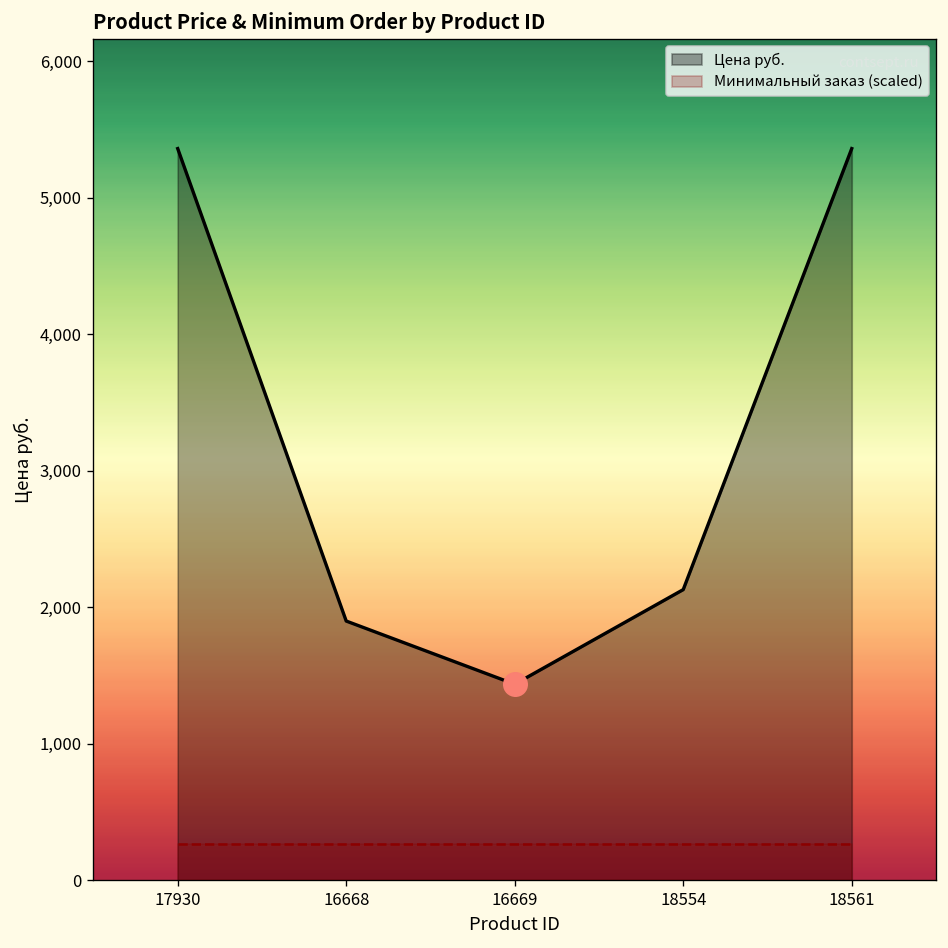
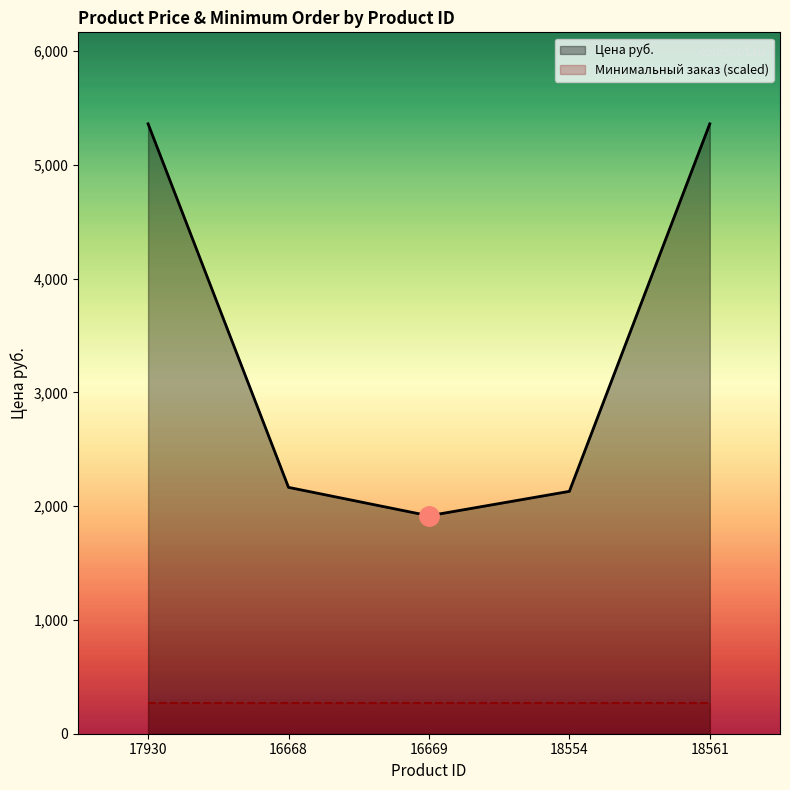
Цена руб., 16668: 1,900 -> 2,170
Цена руб., 16669: 1,440 -> 1,920
